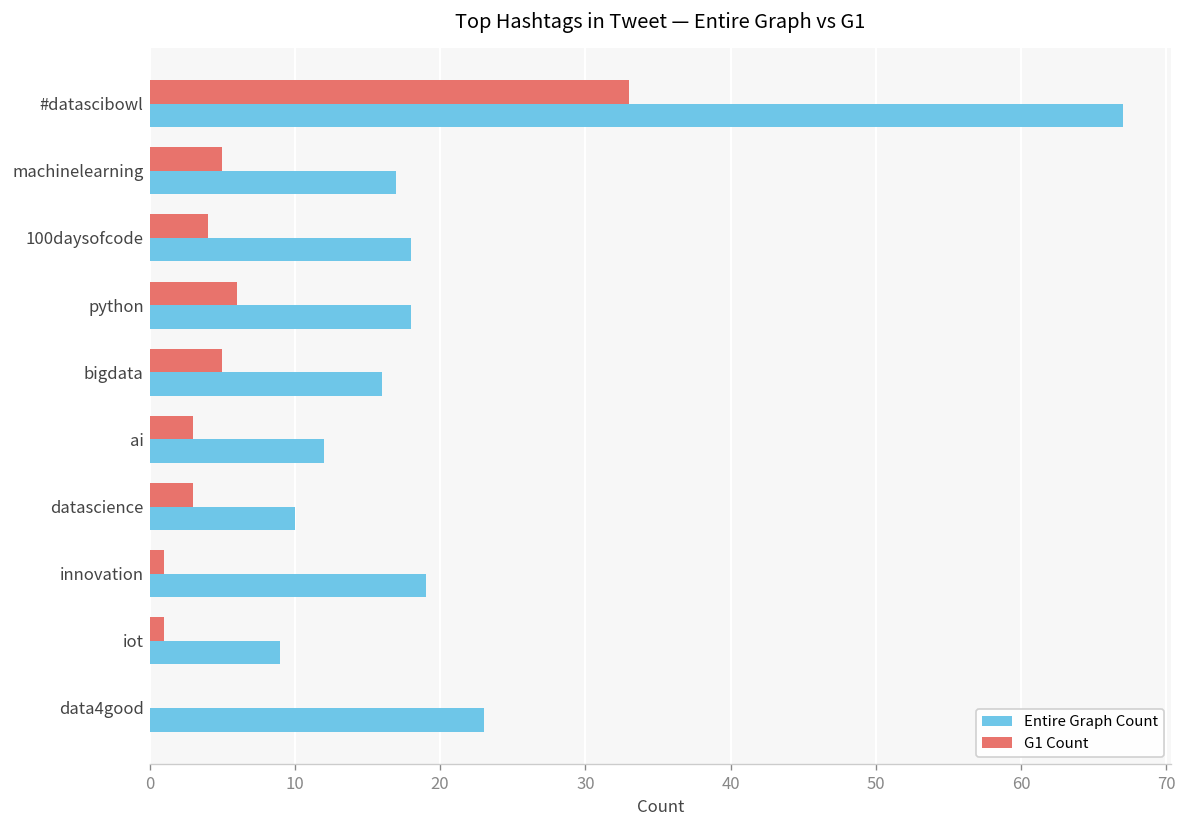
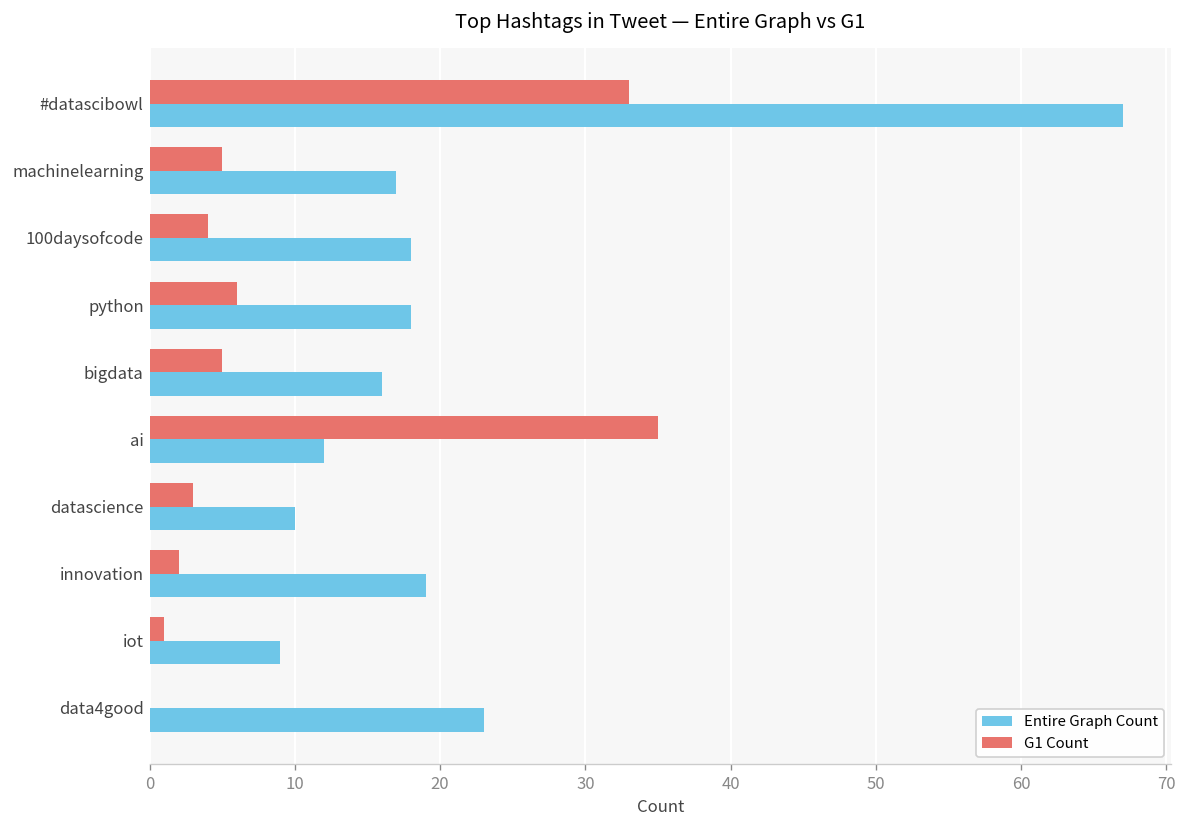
G1 Count, ai: 3 -> 35
G1 Count, innovation: 1 -> 2
